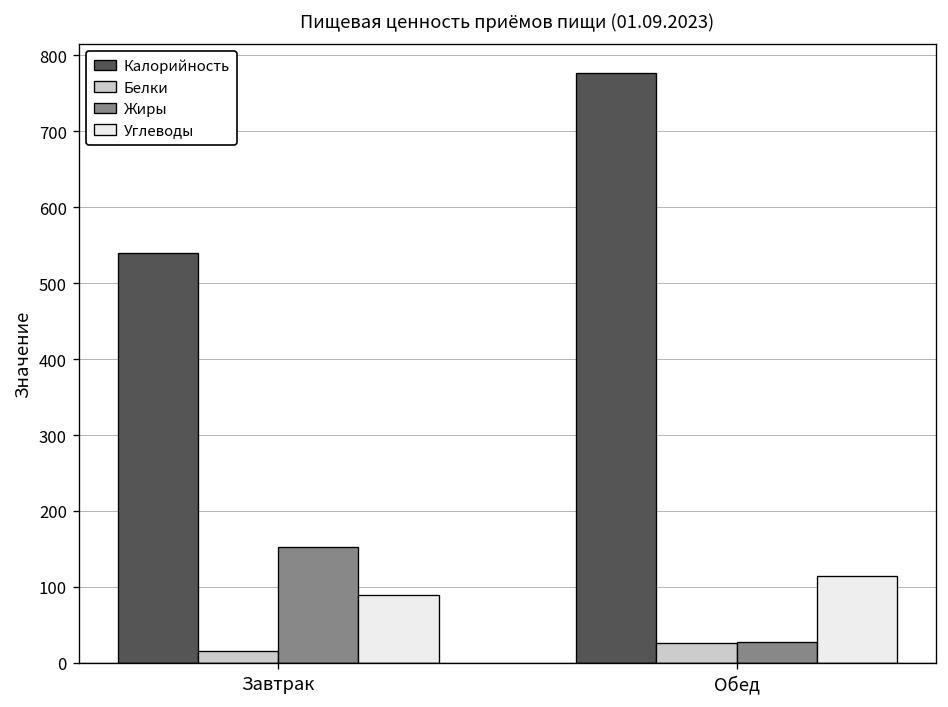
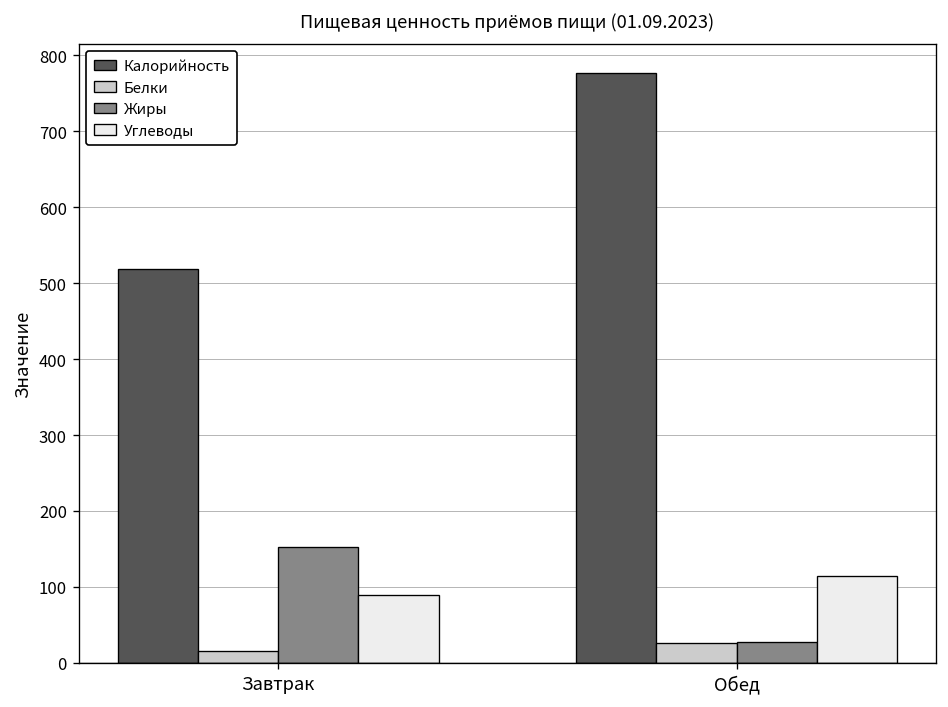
Калорийность, Завтрак: 540 -> 520
